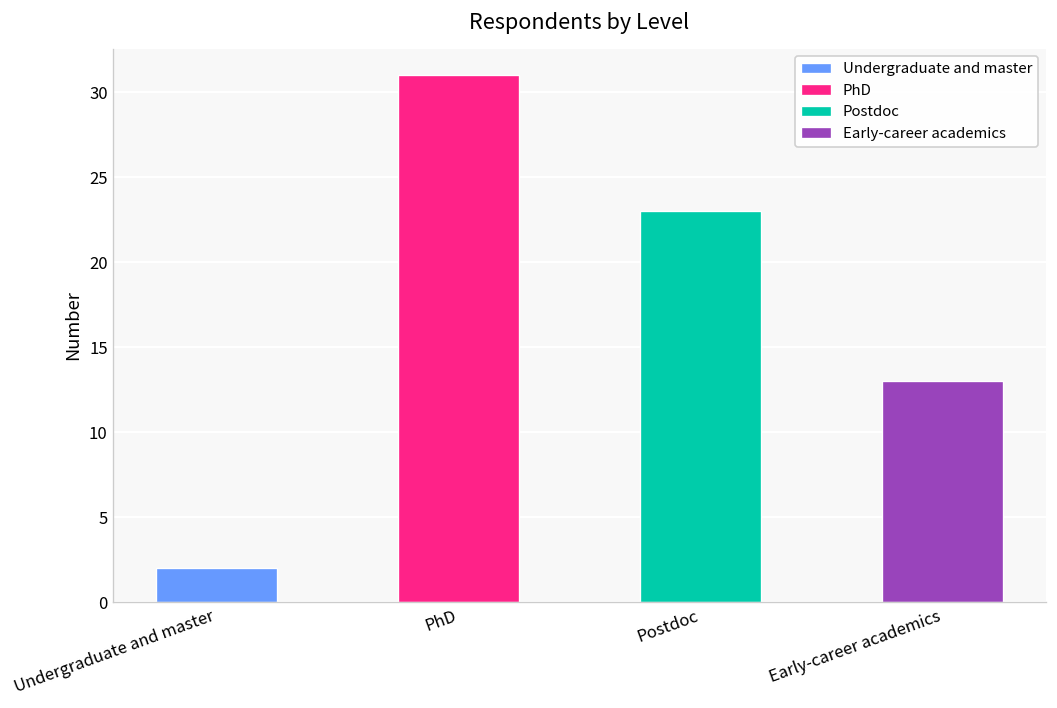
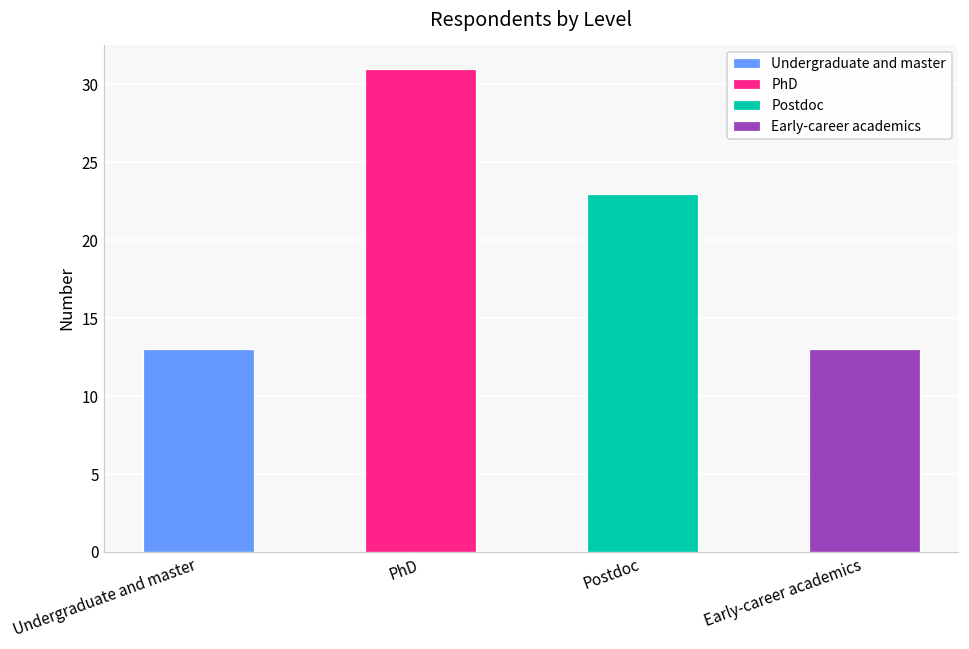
Undergraduate and master: 2 -> 13
